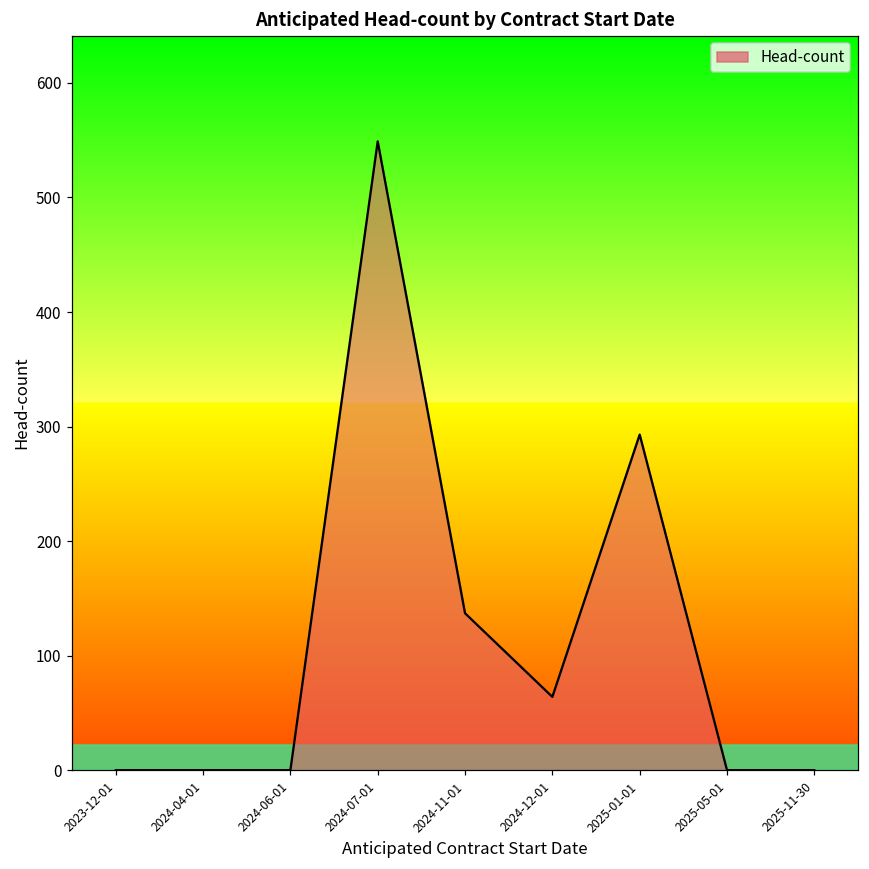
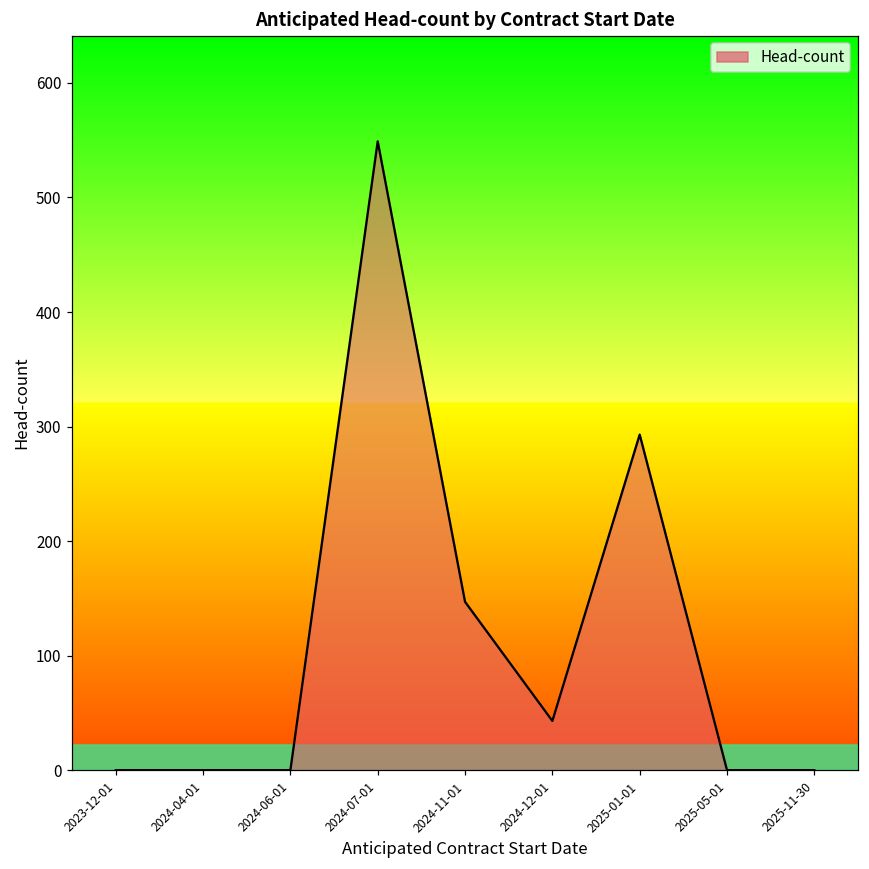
2024-11-01: 137 -> 147
2024-12-01: 64 -> 43
